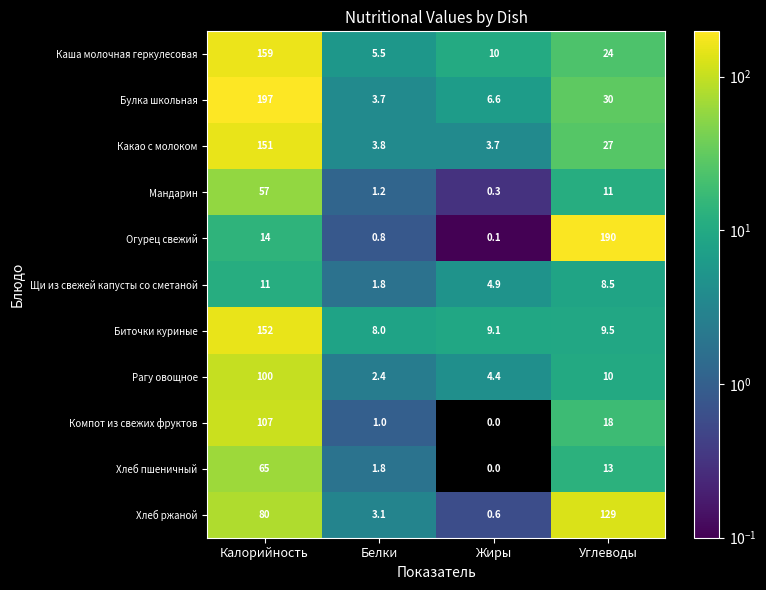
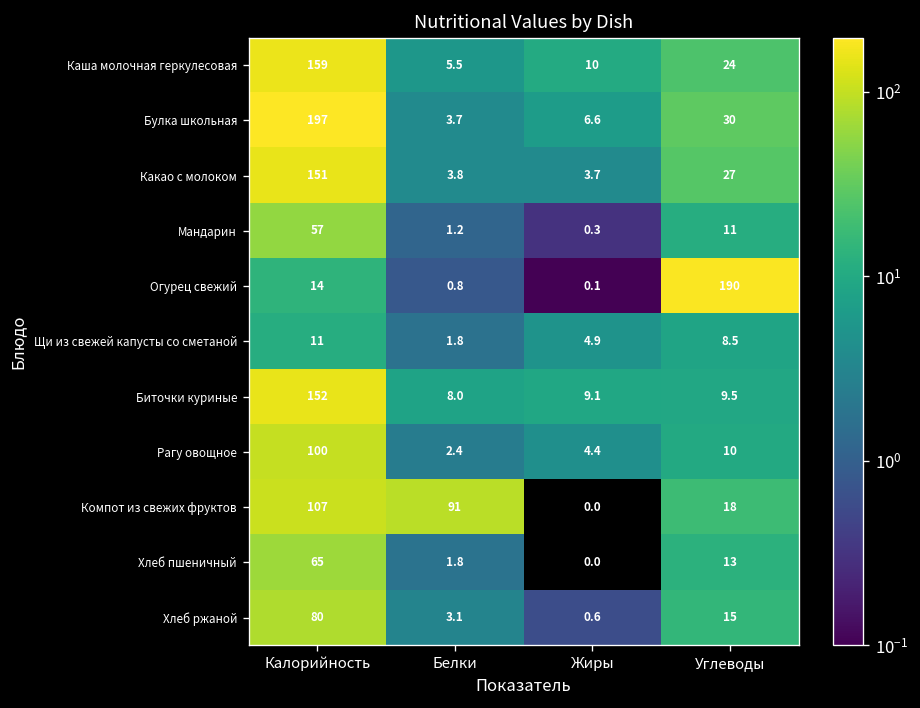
Компот из свежих фруктов, Белки: 1.0 -> 91
Хлеб ржаной, Углеводы: 129 -> 15
